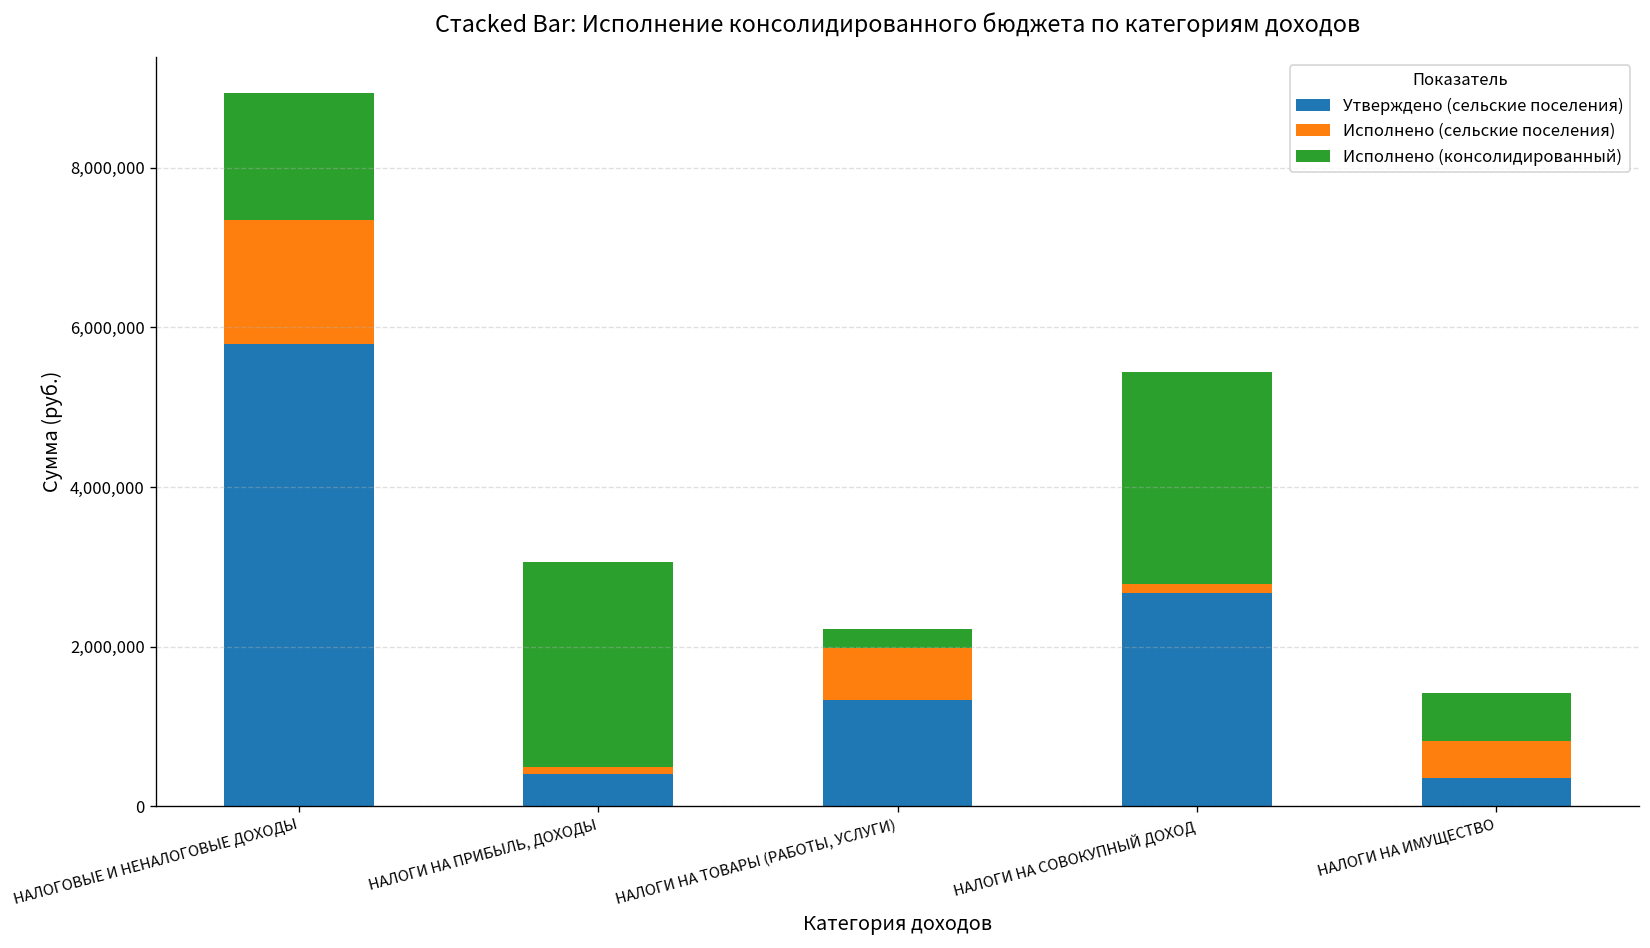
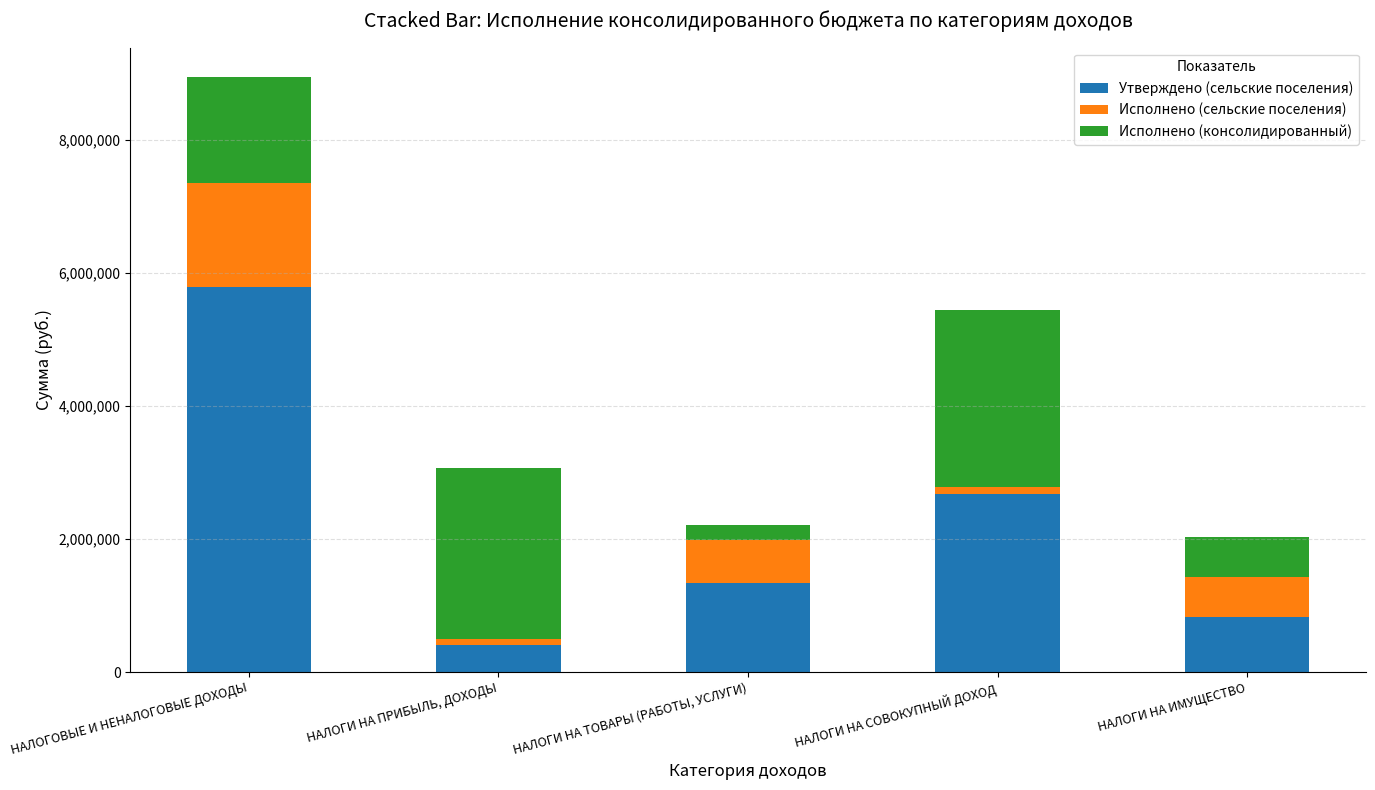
Утверждено (сельские поселения), НАЛОГИ НА ИМУЩЕСТВО: 400,000 -> 800,000
Исполнено (сельские поселения), НАЛОГИ НА ИМУЩЕСТВО: 500,000 -> 600,000
